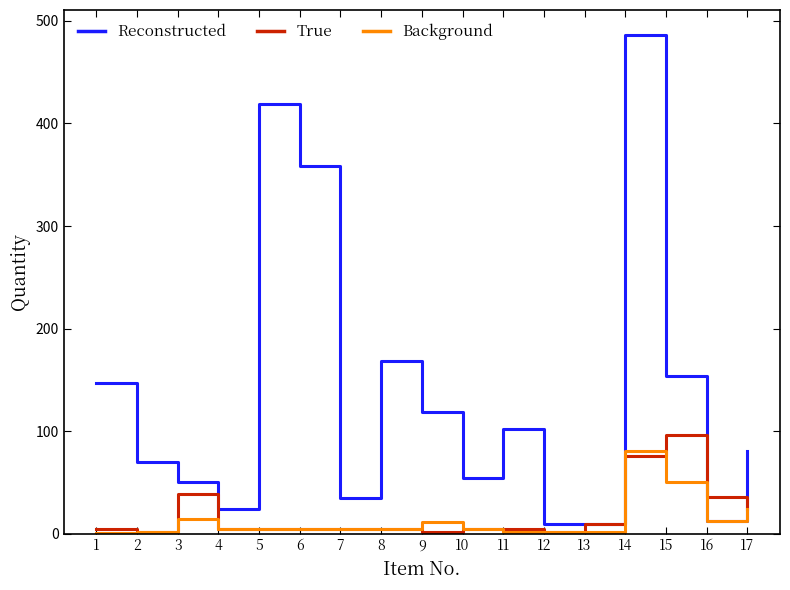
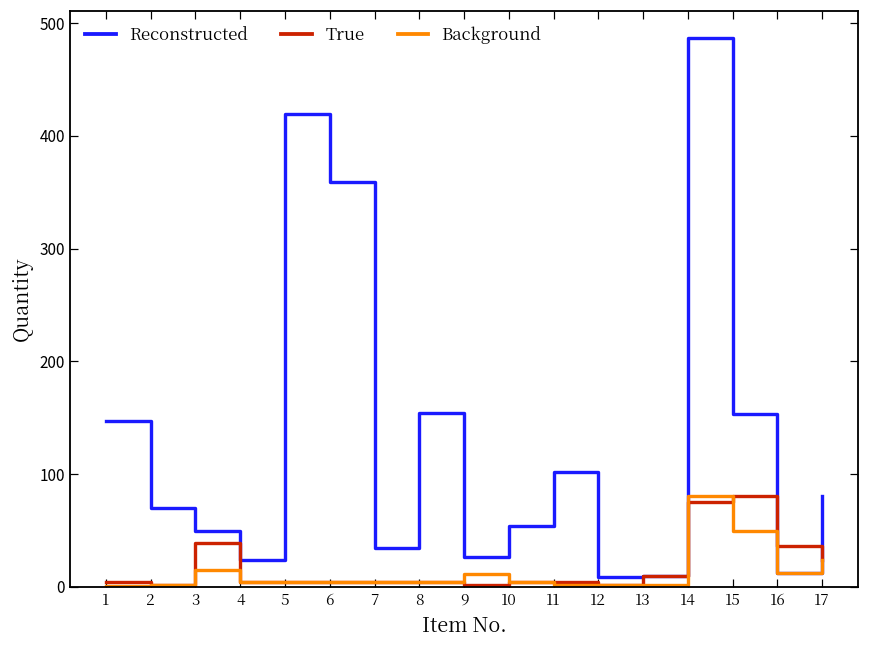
Reconstructed, 8: 168 -> 154
Reconstructed, 9: 119 -> 27
True, 15: 97 -> 81
